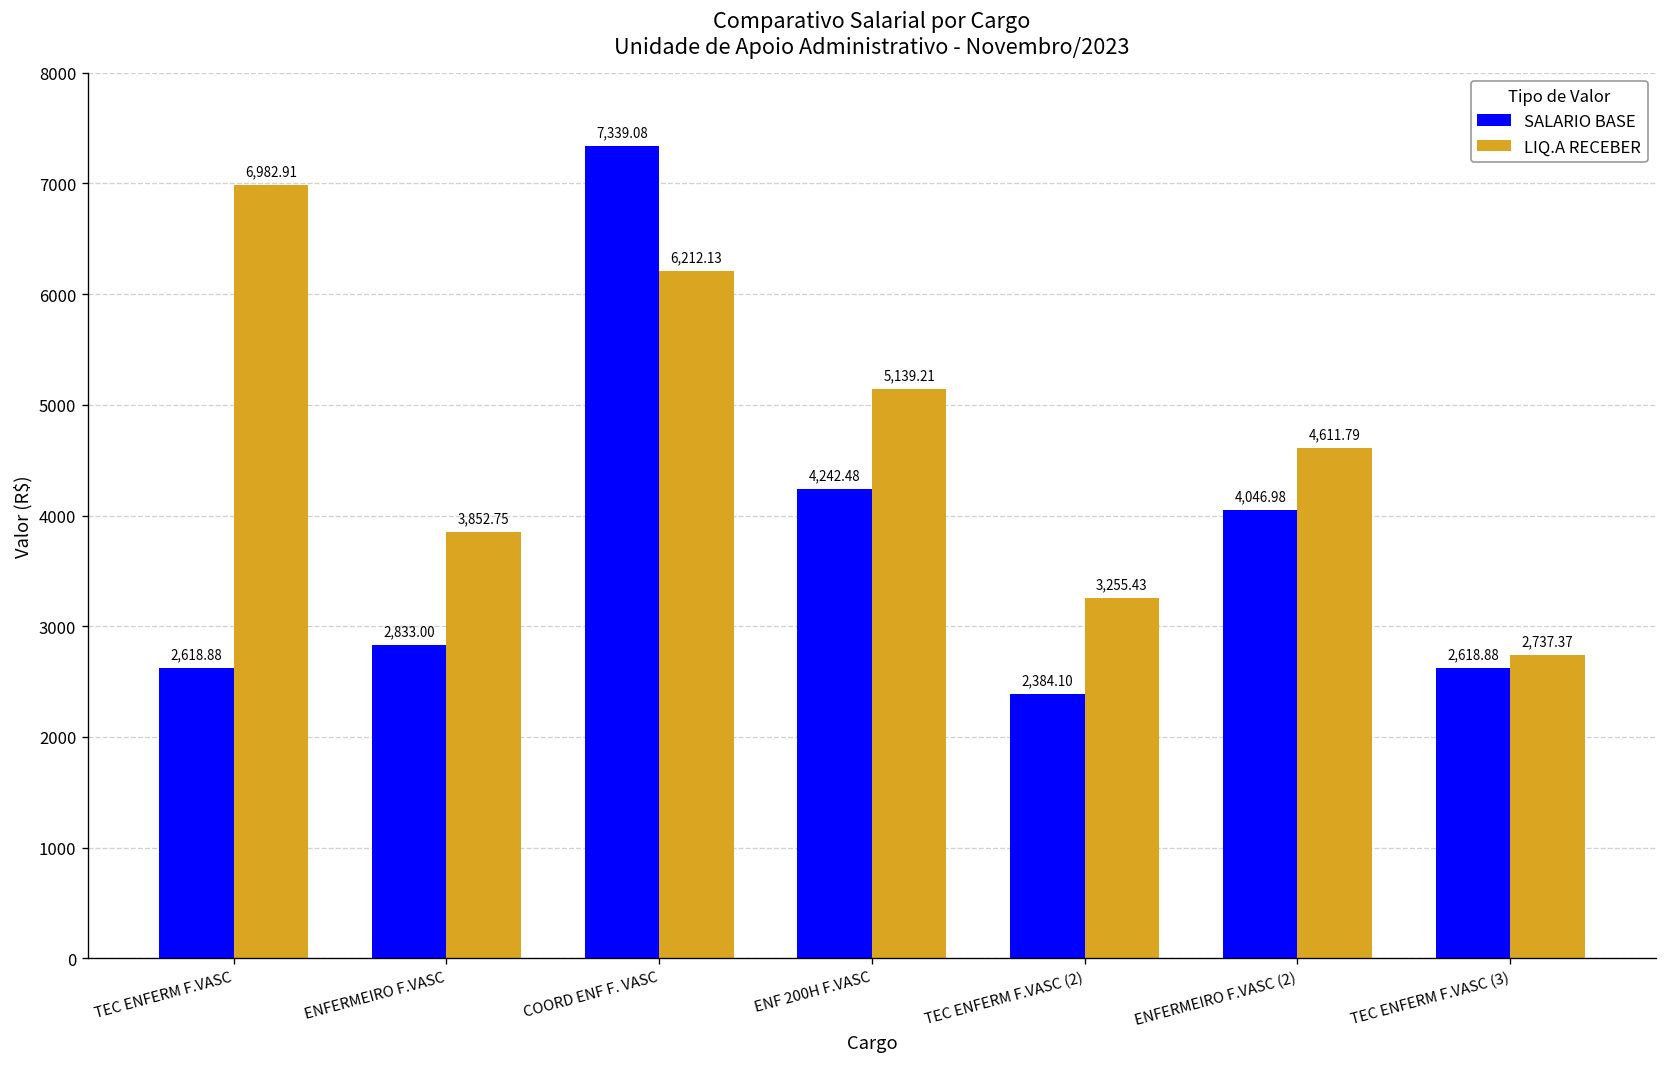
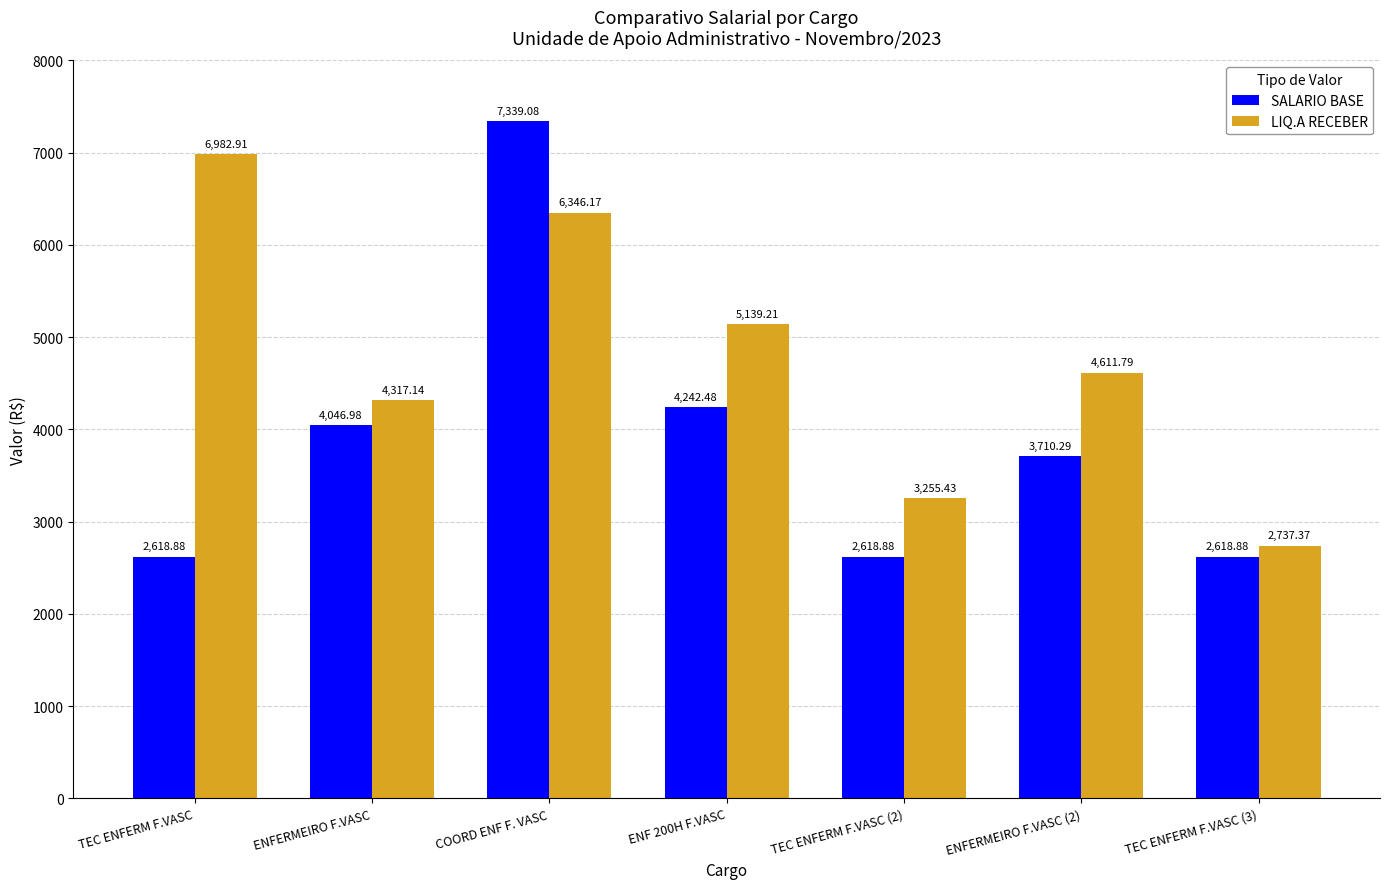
SALARIO BASE, ENFERMEIRO F.VASC: 2,833.00 -> 4,046.98
LIQ.A RECEBER, ENFERMEIRO F.VASC: 3,852.75 -> 4,317.14
LIQ.A RECEBER, COORD ENF F. VASC: 6,212.13 -> 6,346.17
SALARIO BASE, TEC ENFERM F.VASC (2): 2,384.10 -> 2,618.88
SALARIO BASE, ENFERMEIRO F.VASC (2): 4,046.98 -> 3,710.29
